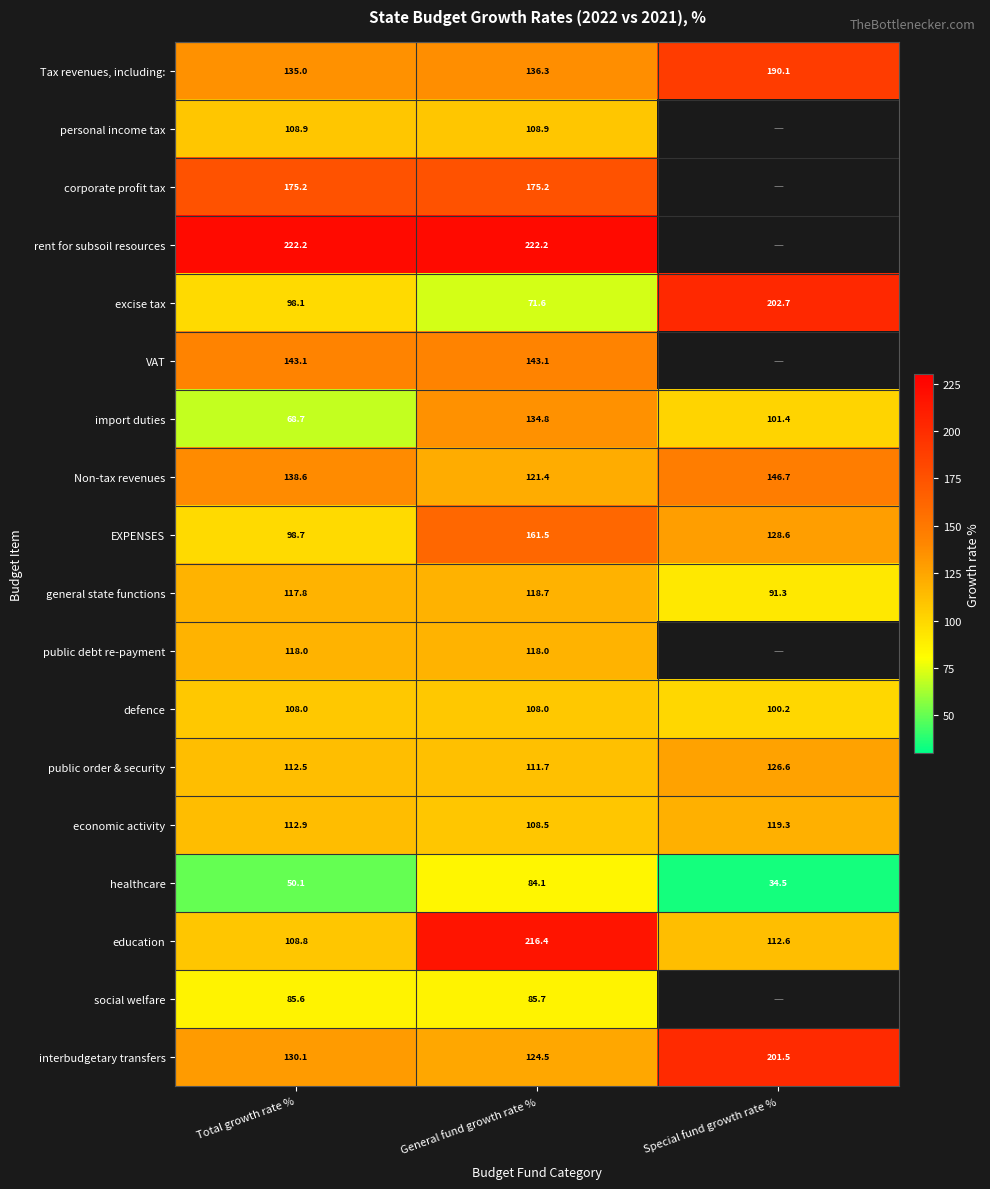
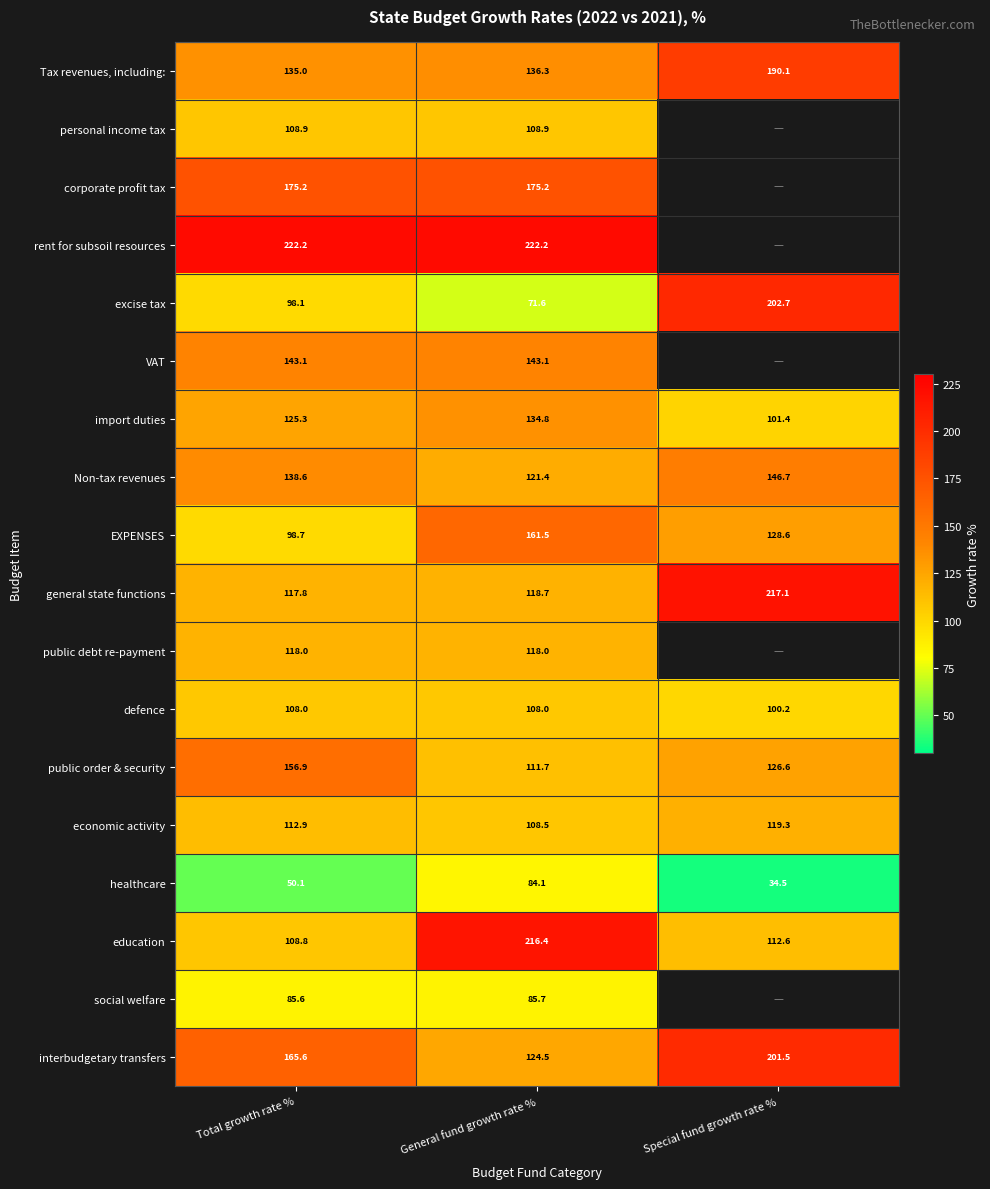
import duties, Total growth rate %: 68.7 -> 125.3
general state functions, Special fund growth rate %: 91.3 -> 217.1
public order & security, Total growth rate %: 112.5 -> 156.9
interbudgetary transfers, Total growth rate %: 130.1 -> 165.6
